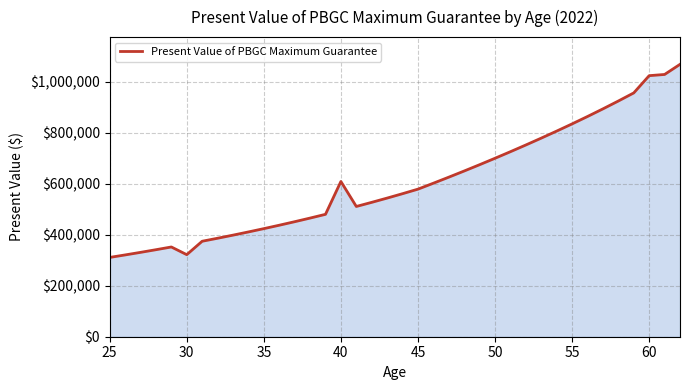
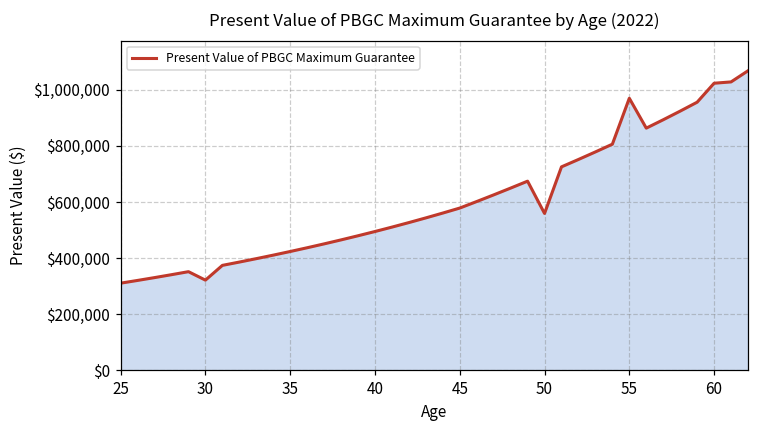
40: $610,000 -> $490,000
50: $700,000 -> $560,000
55: $830,000 -> $970,000
